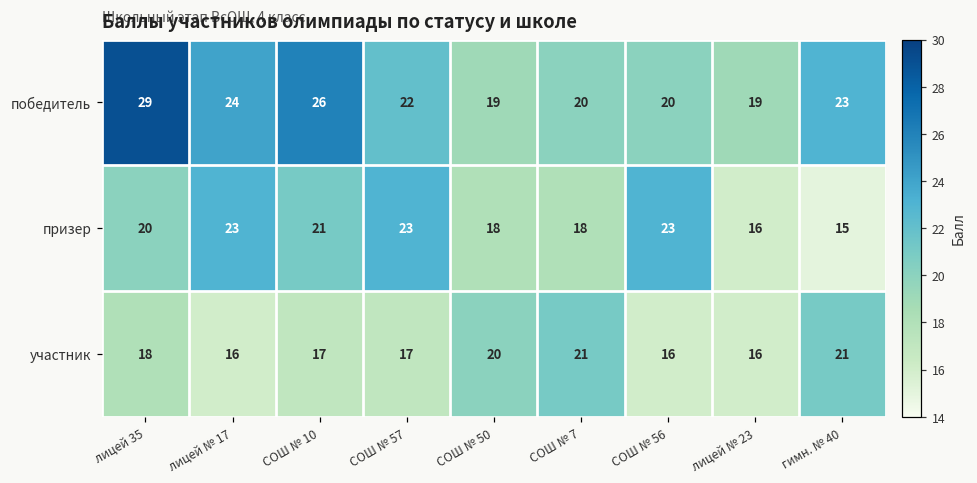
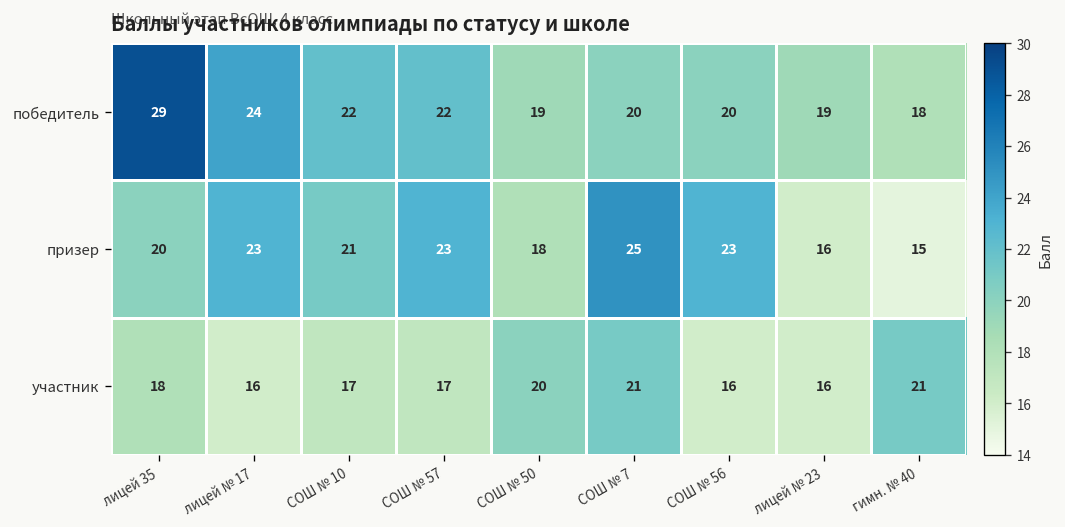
победитель, СОШ № 10: 26 -> 22
победитель, гимн. № 40: 23 -> 18
призер, СОШ № 7: 18 -> 25
